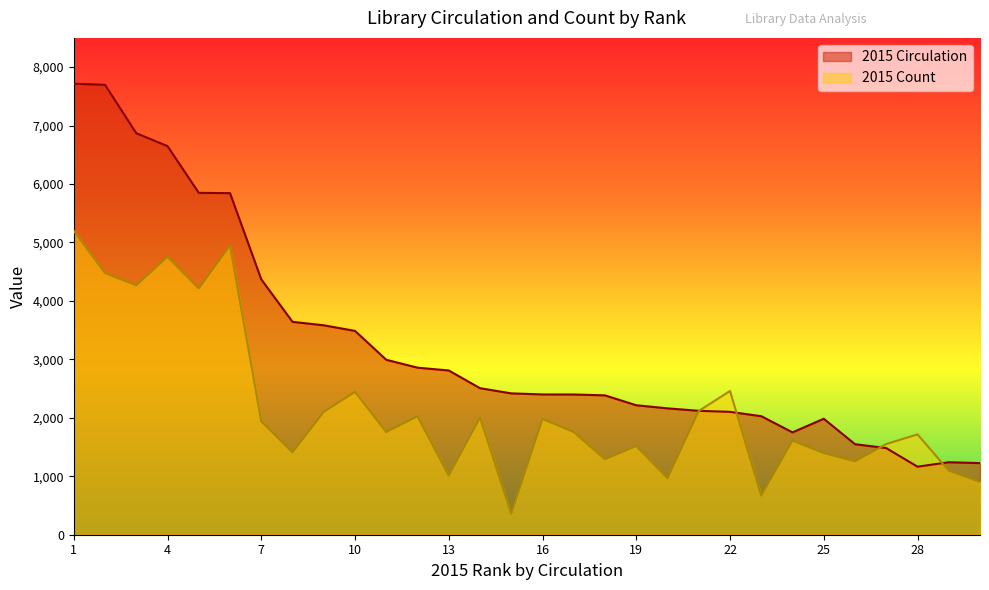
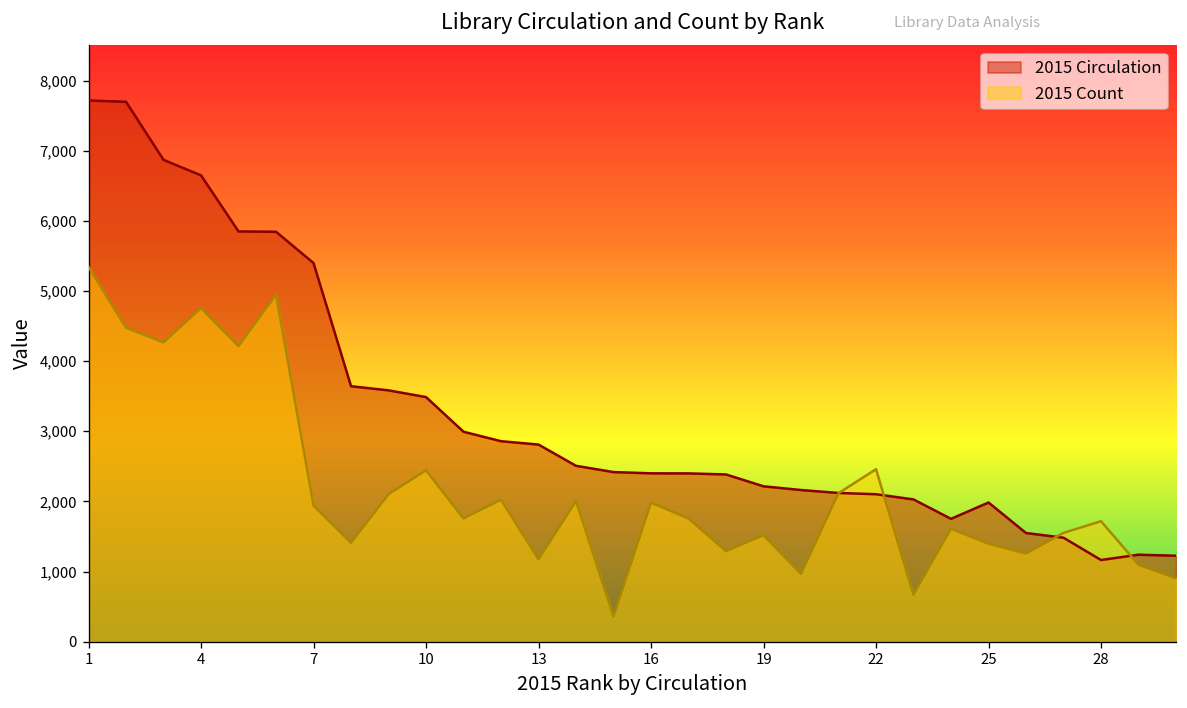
2015 Count, 1: 5,200 -> 5,300
2015 Circulation, 7: 4,400 -> 5,400
2015 Count, 13: 1,000 -> 1,200
